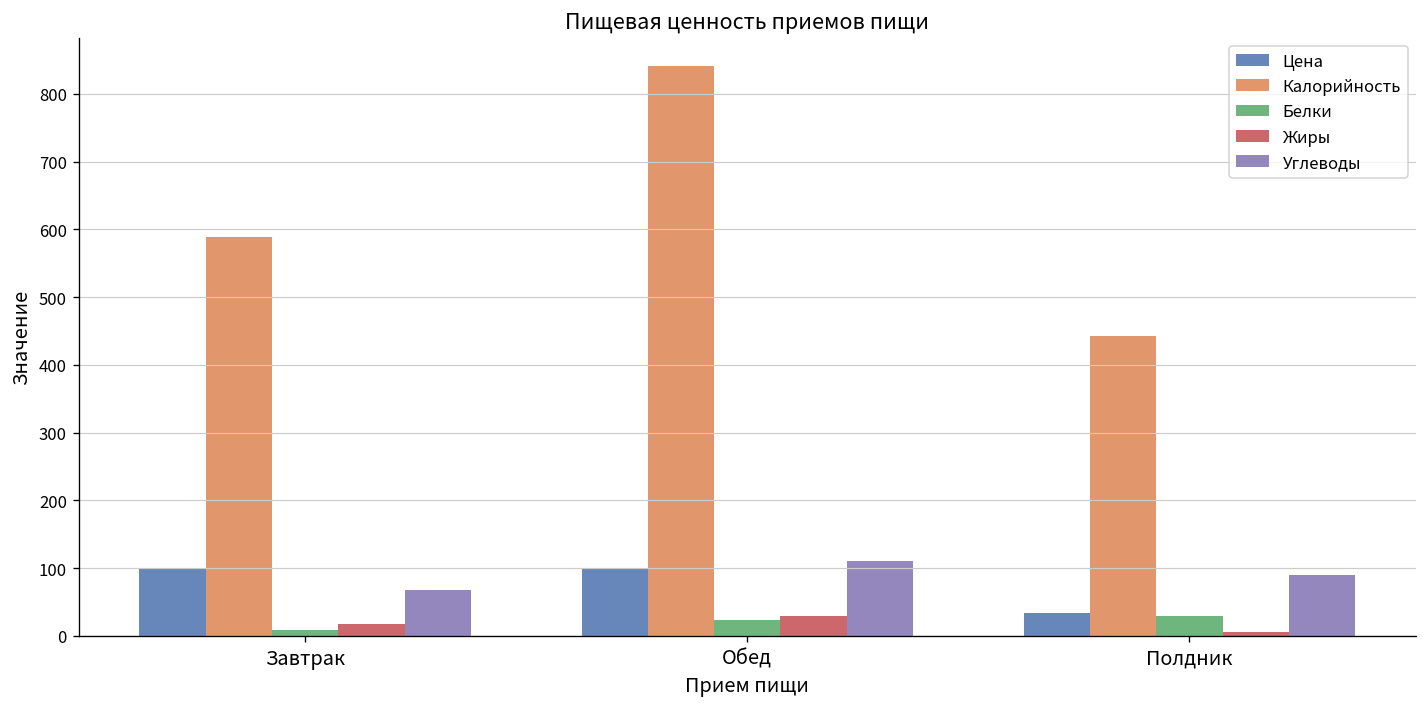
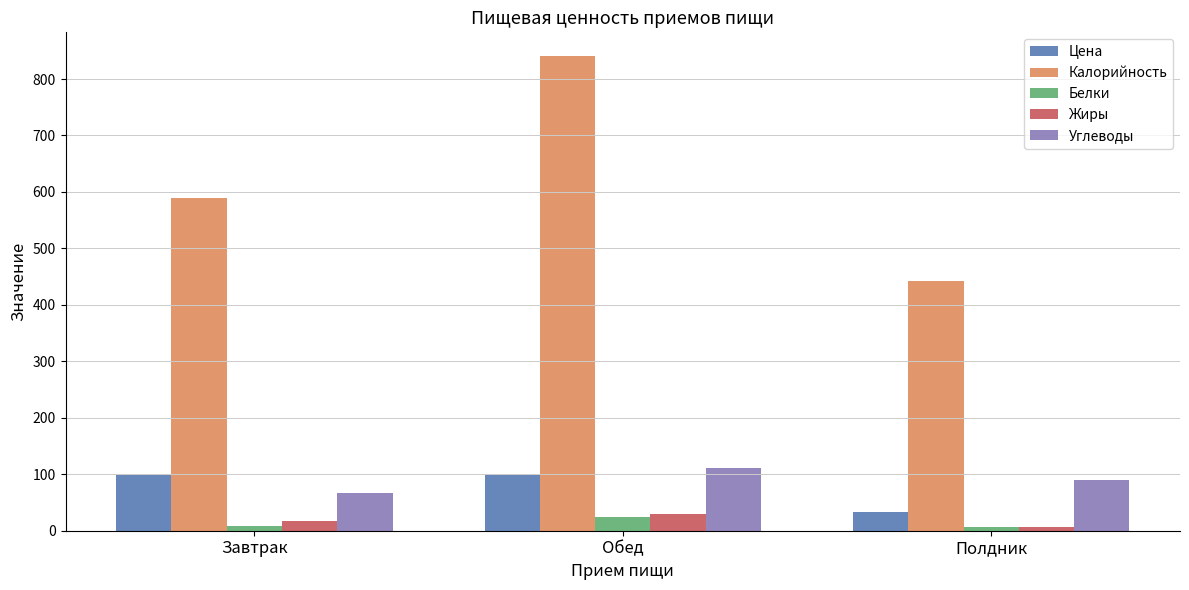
Белки, Полдник: 30 -> 10
